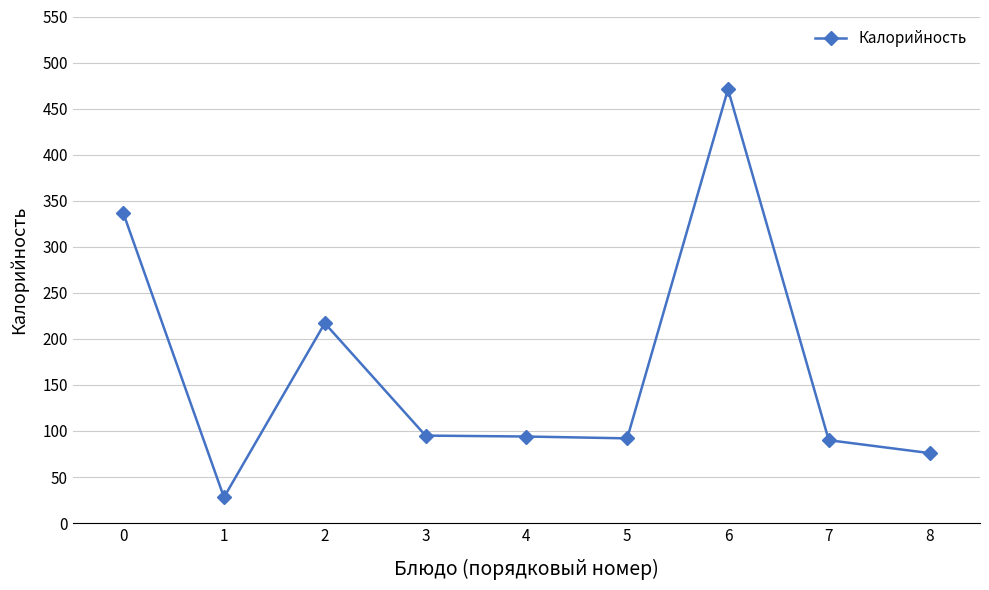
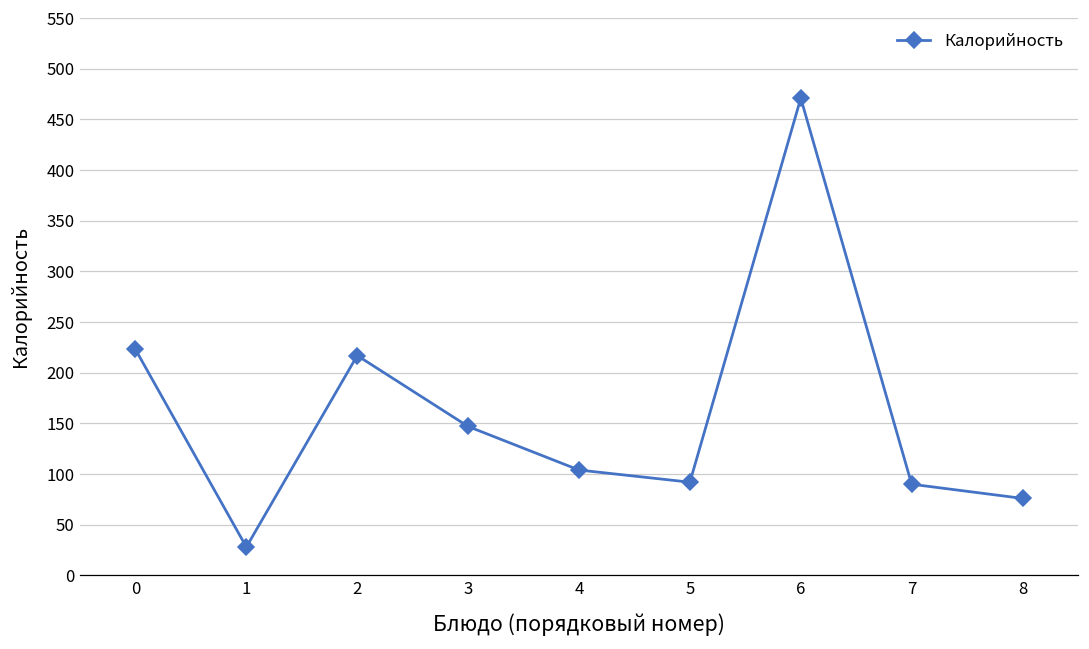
0: 340 -> 220
3: 100 -> 150
4: 90 -> 100
